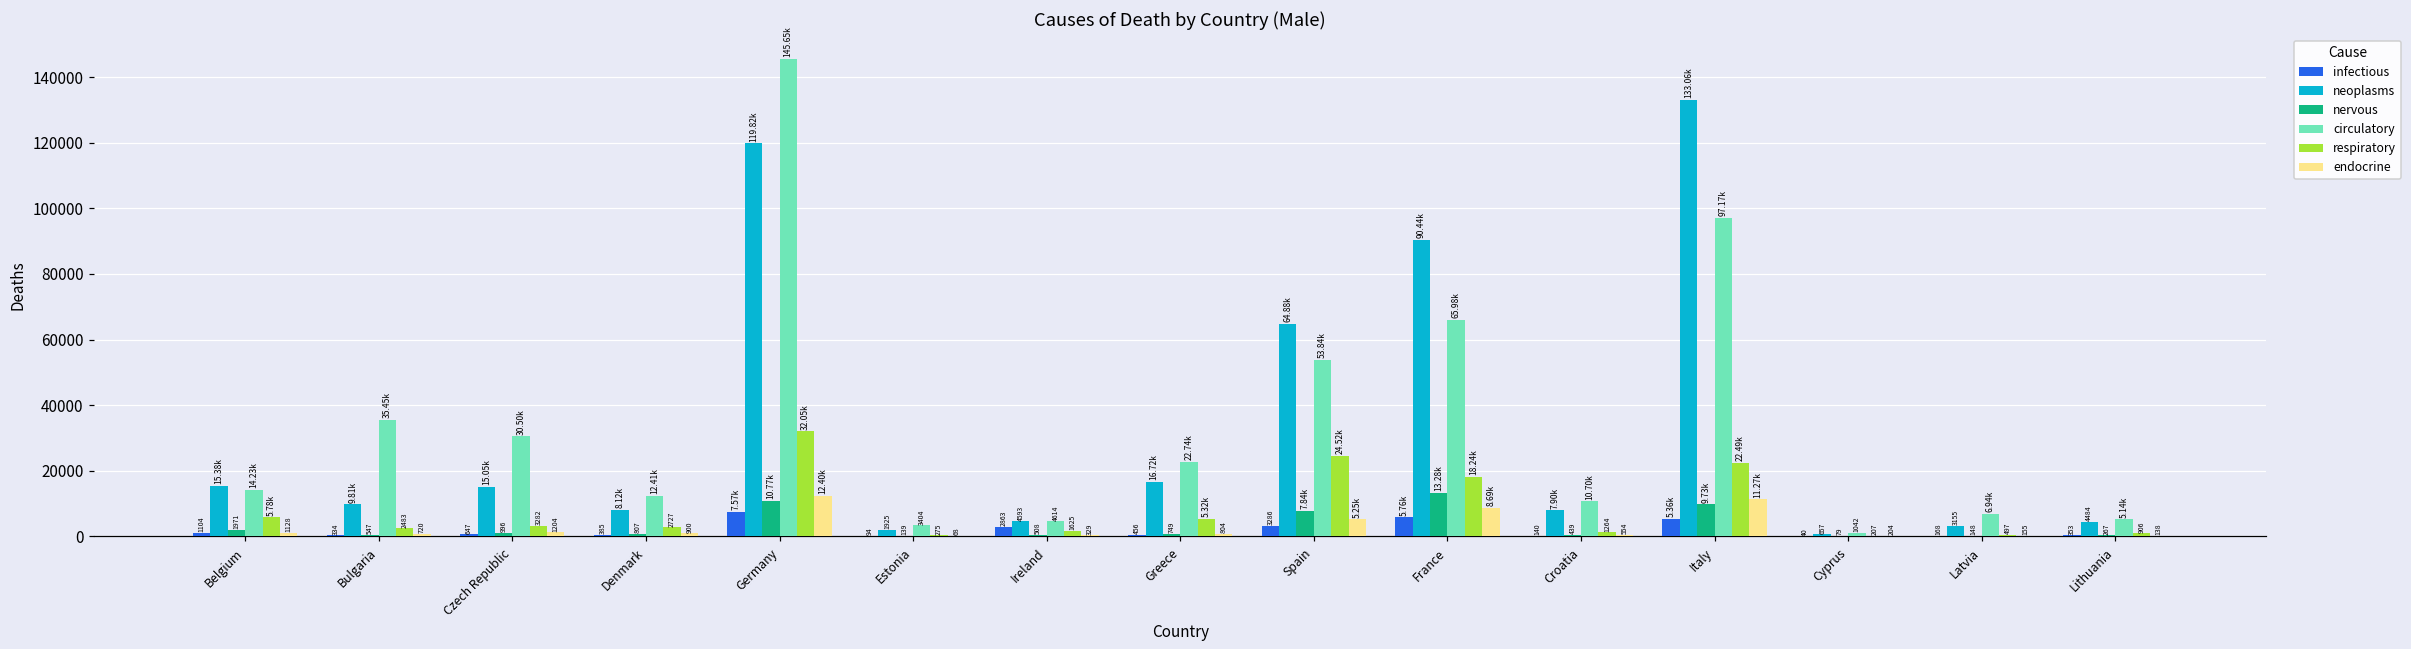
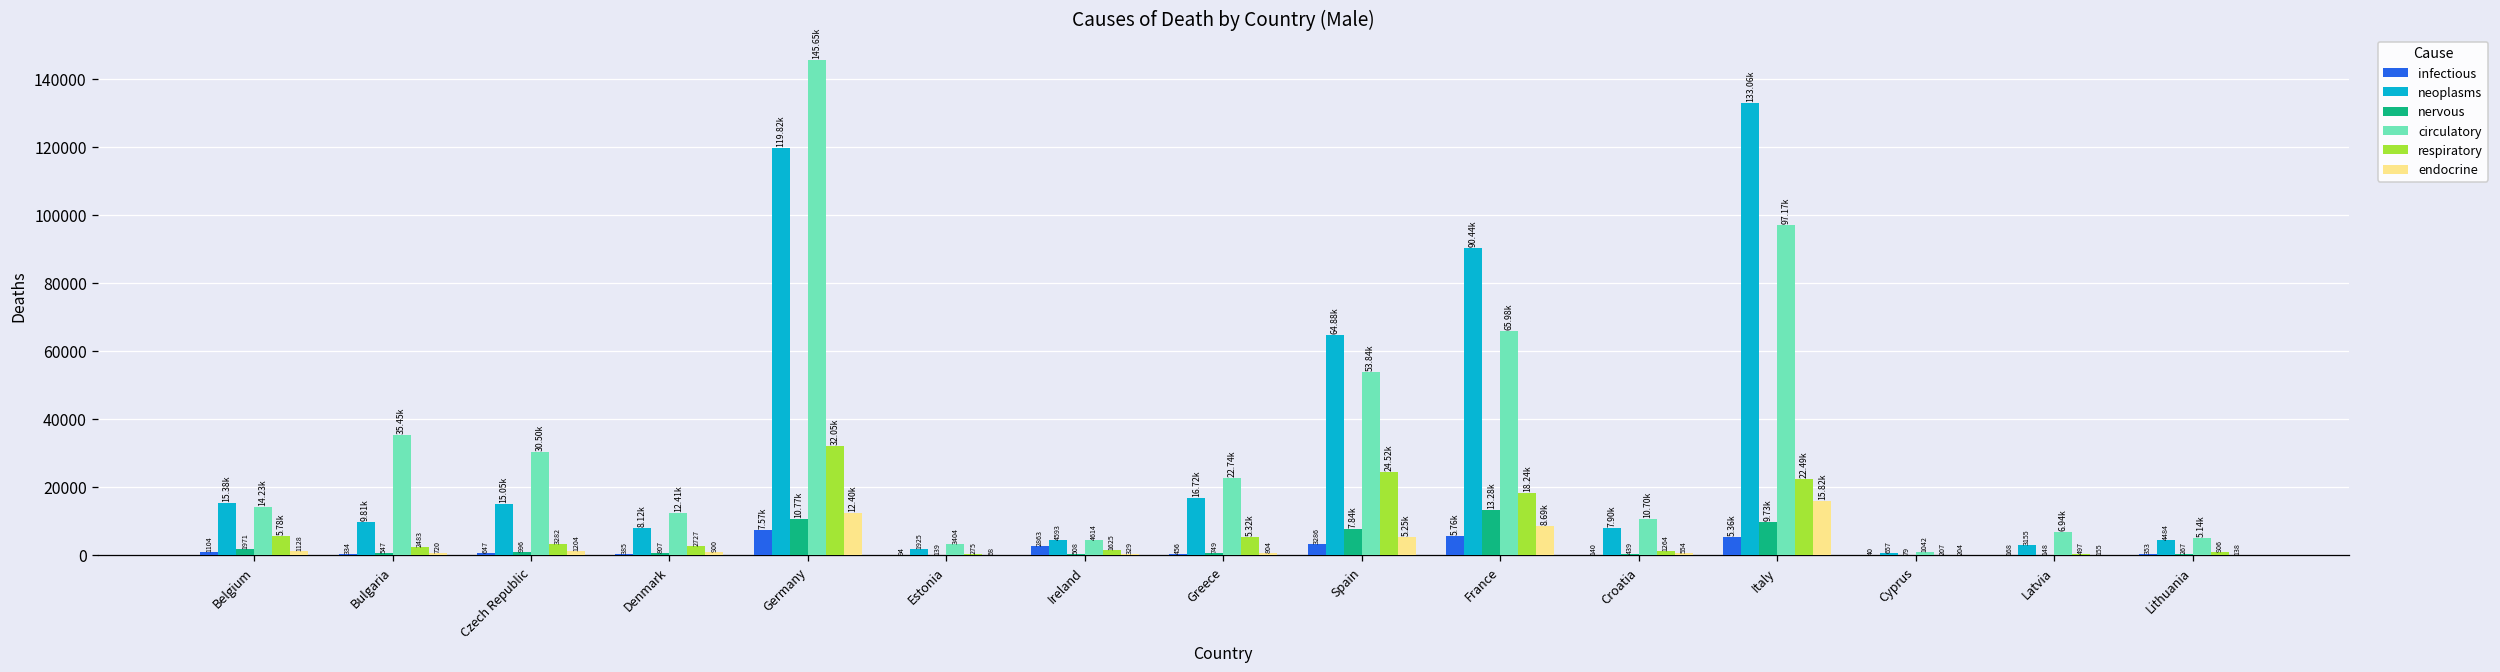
endocrine, Italy: 11.27k -> 15.82k
